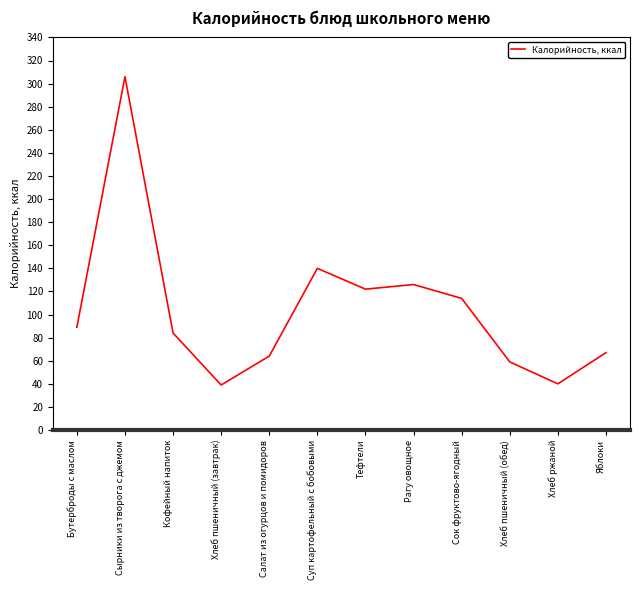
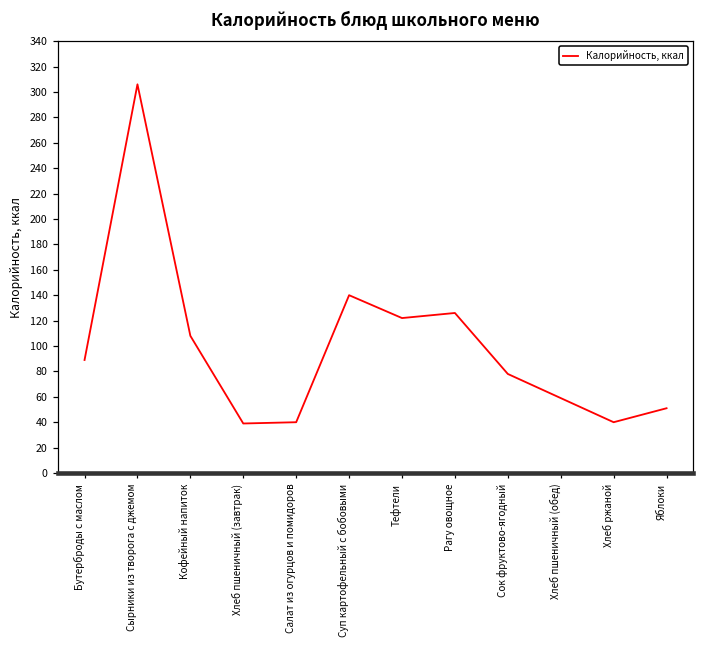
Кофейный напиток: 84 -> 108
Салат из огурцов и помидоров: 64 -> 40
Сок фруктово-ягодный: 114 -> 78
Яблоки: 67 -> 51
